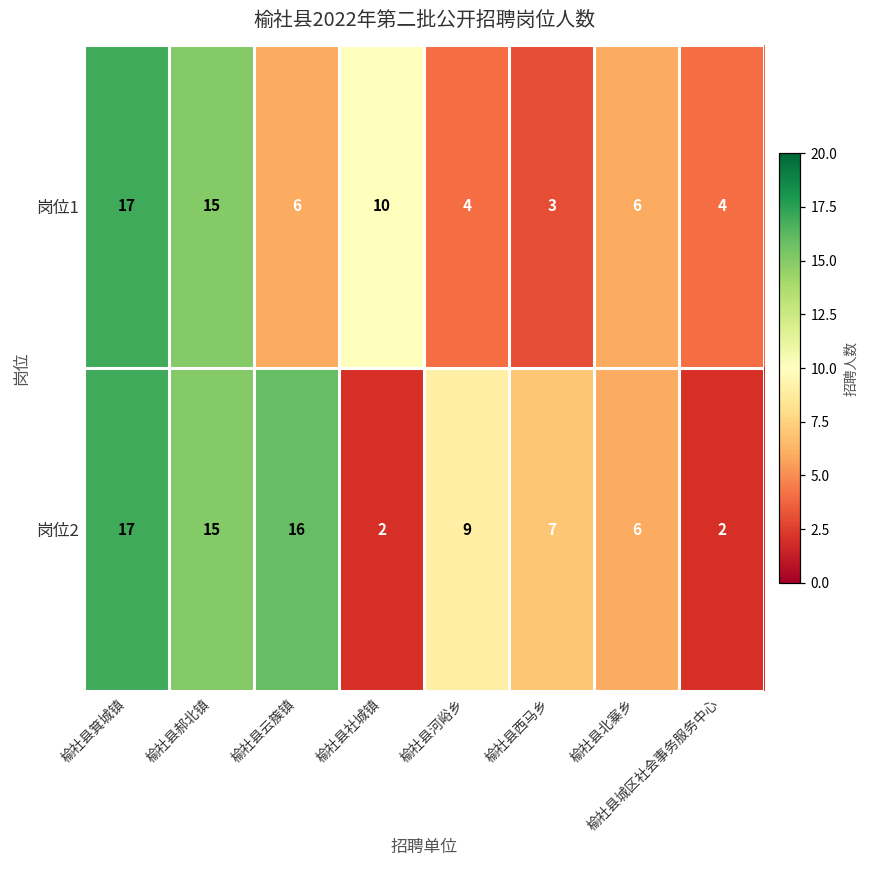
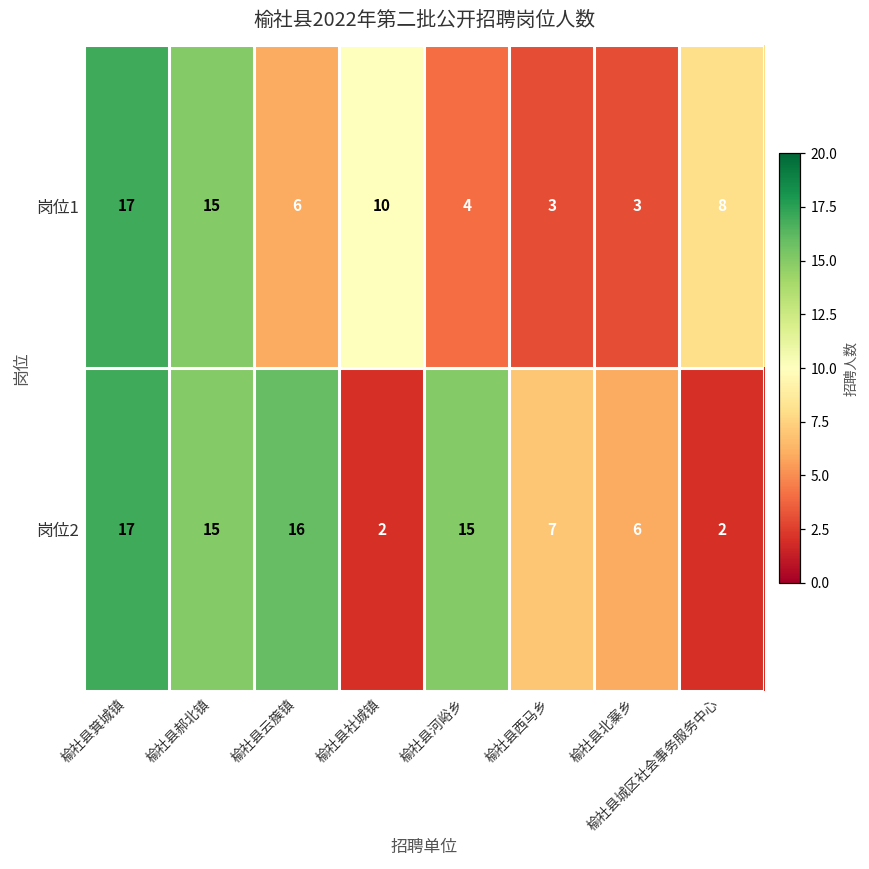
岗位1, 榆社县北寨乡: 6 -> 3
岗位1, 榆社县城区社会事务服务中心: 4 -> 8
岗位2, 榆社县河峪乡: 9 -> 15
